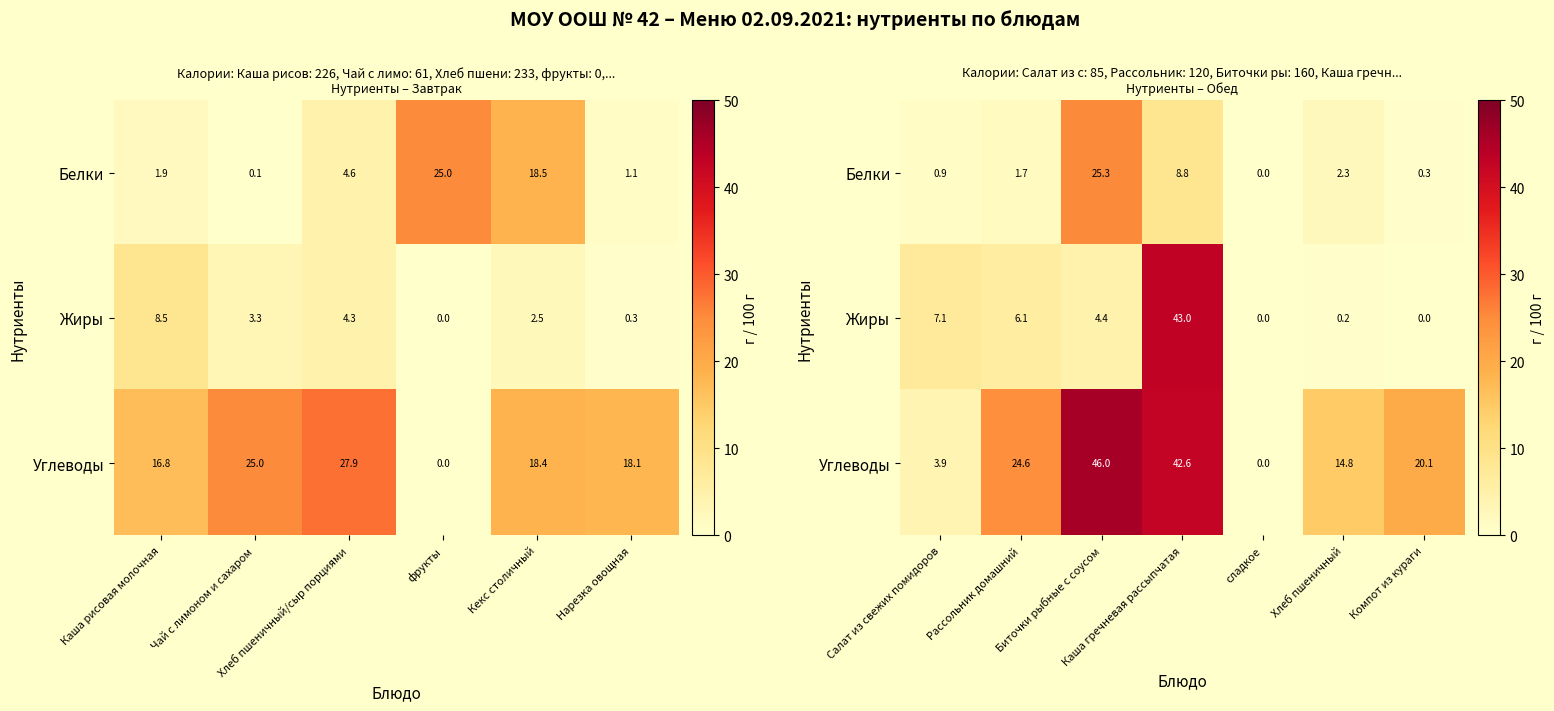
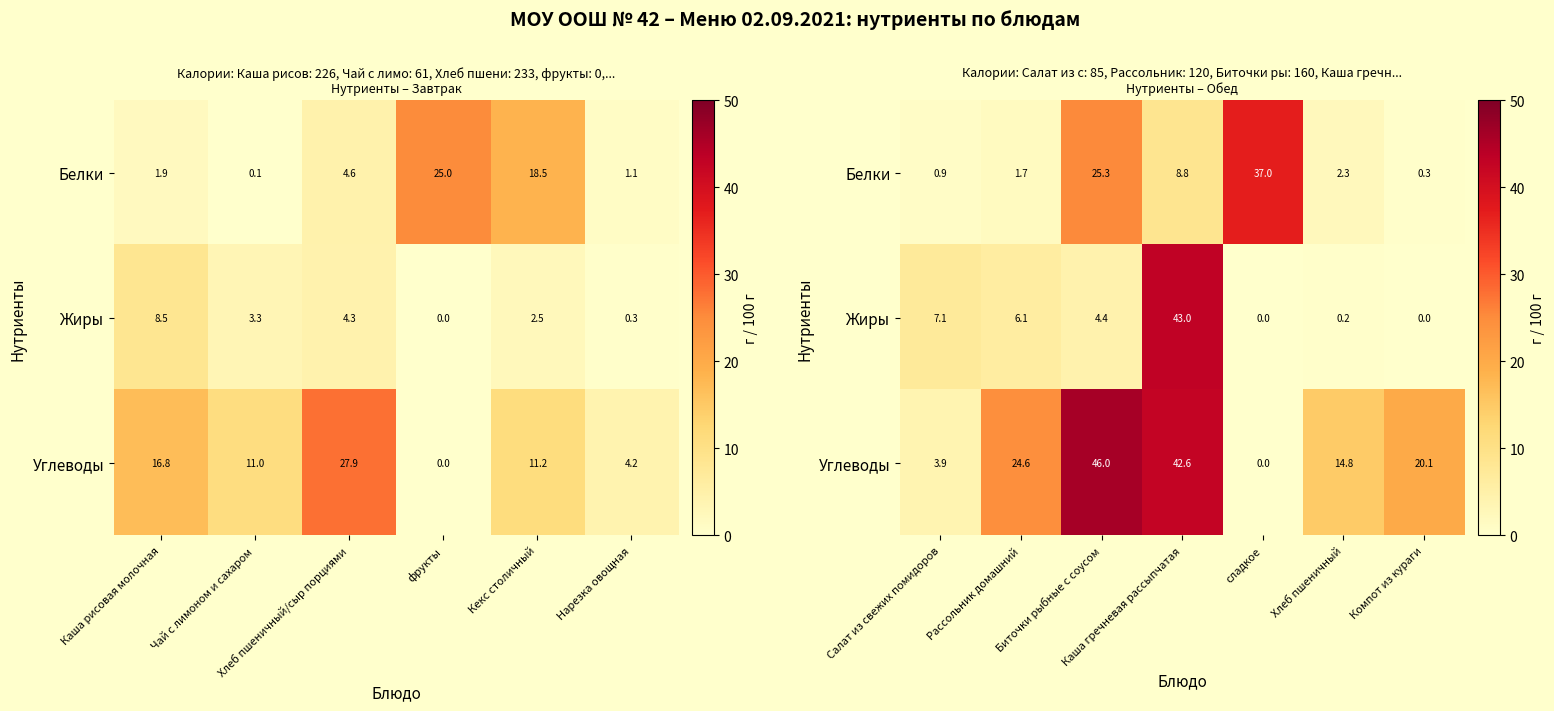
Калории: Каша рисов: 226, Чай с лимо: 61, Хлеб пшени: 233, фрукты: 0,... Нутриенты – Завтрак, Углеводы, Чай с лимоном и сахаром: 25.0 -> 11.0
Калории: Каша рисов: 226, Чай с лимо: 61, Хлеб пшени: 233, фрукты: 0,... Нутриенты – Завтрак, Углеводы, Кекс столичный: 18.4 -> 11.2
Калории: Каша рисов: 226, Чай с лимо: 61, Хлеб пшени: 233, фрукты: 0,... Нутриенты – Завтрак, Углеводы, Нарезка овощная: 18.1 -> 4.2
Калории: Салат из с: 85, Рассольник: 120, Биточки ры: 160, Каша гречн... Нутриенты – Обед, Белки, сладкое: 0.0 -> 37.0
